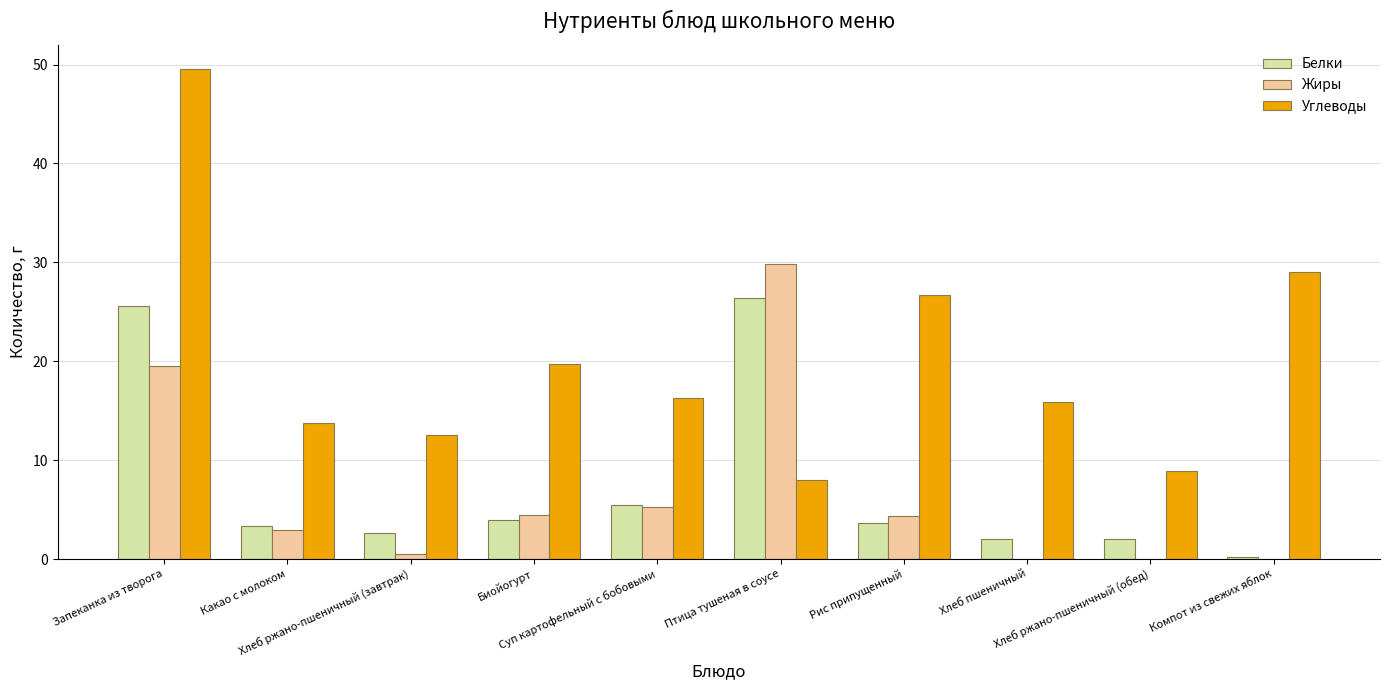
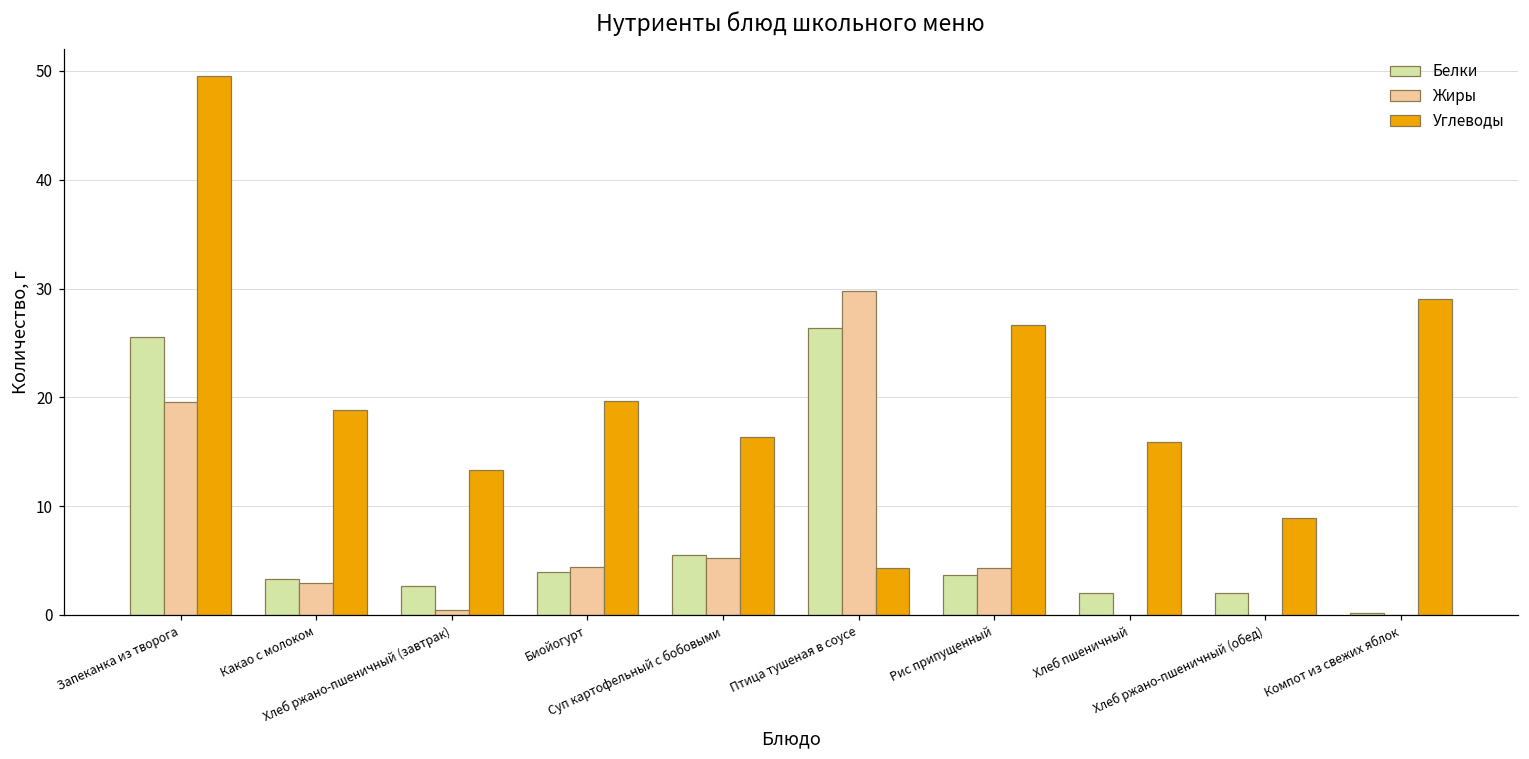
Углеводы, Какао с молоком: 14 -> 19
Углеводы, Хлеб ржано-пшеничный (завтрак): 12.5 -> 13.4
Углеводы, Птица тушеная в соусе: 8 -> 4
